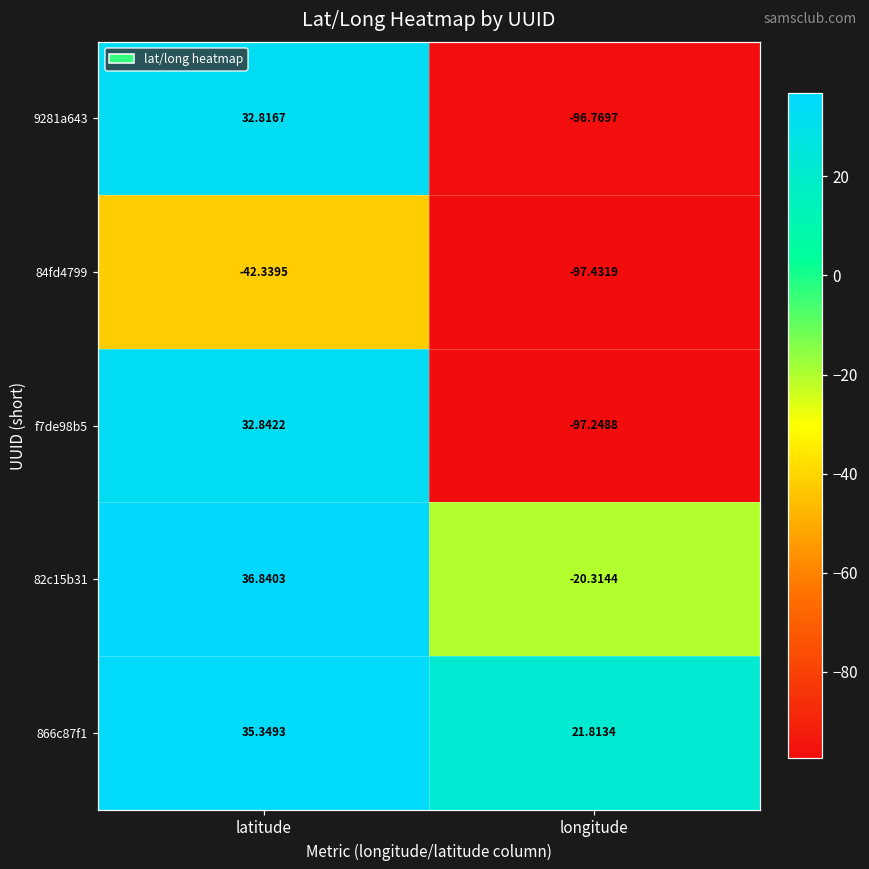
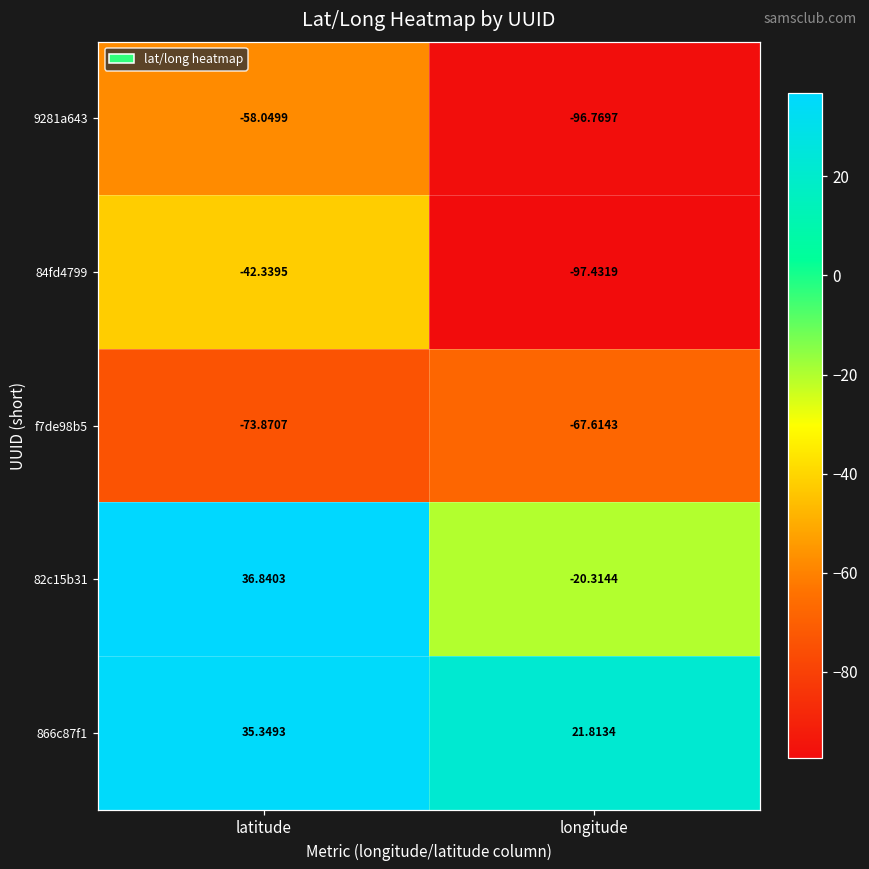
9281a643, latitude: 32.8167 -> -58.0499
f7de98b5, latitude: 32.8422 -> -73.8707
f7de98b5, longitude: -97.2488 -> -67.6143
